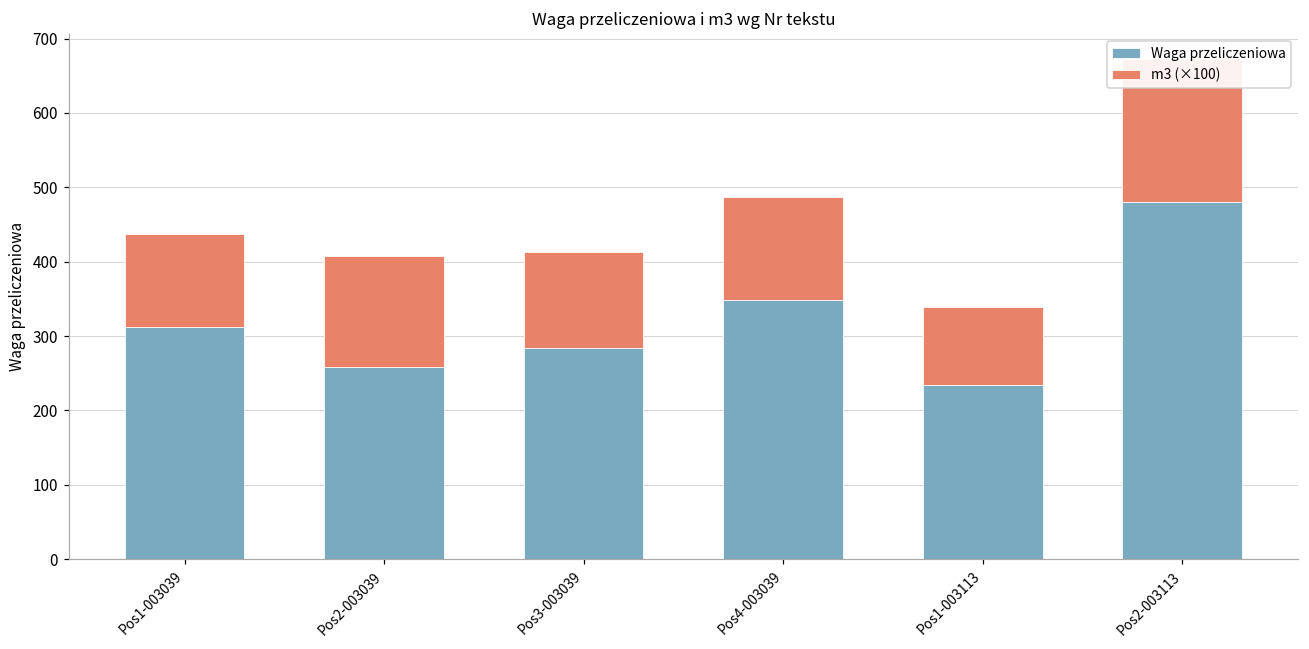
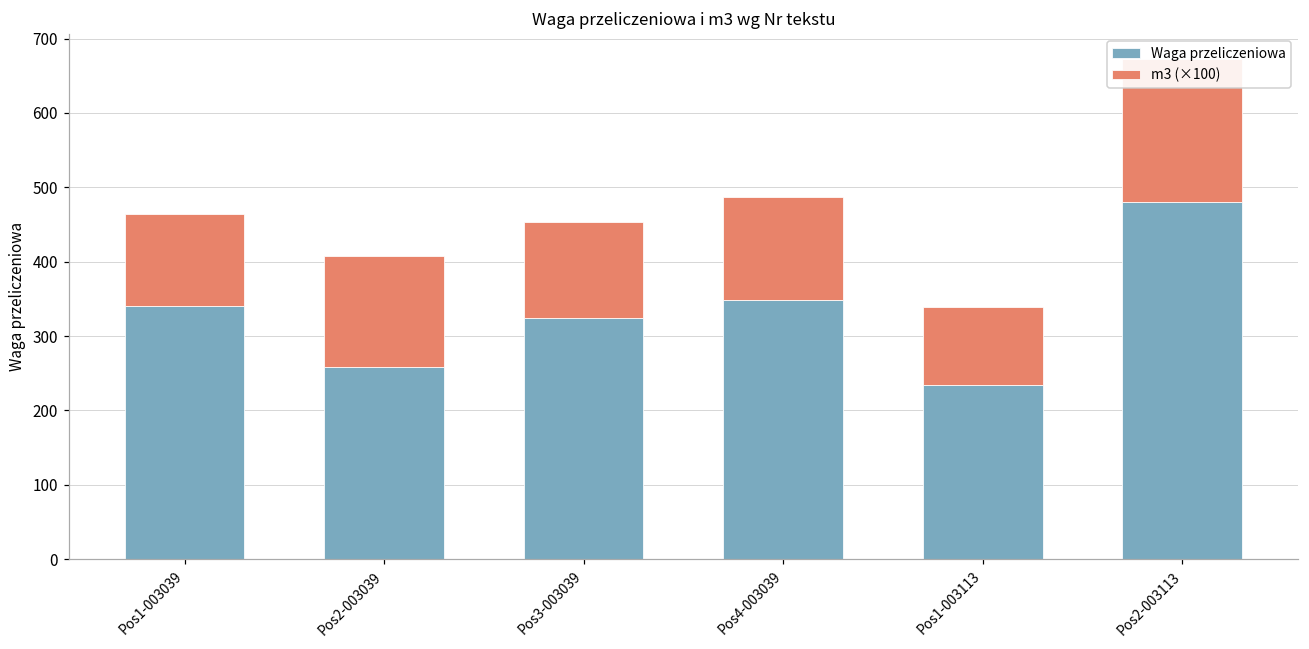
Waga przeliczeniowa, Pos1-003039: 310 -> 340
Waga przeliczeniowa, Pos3-003039: 280 -> 320
